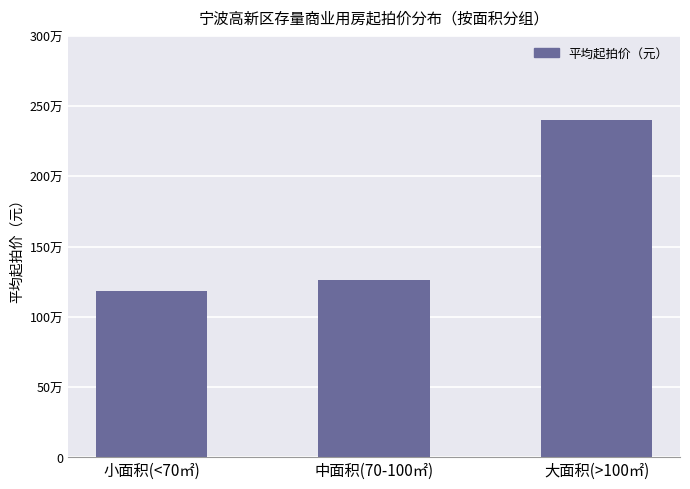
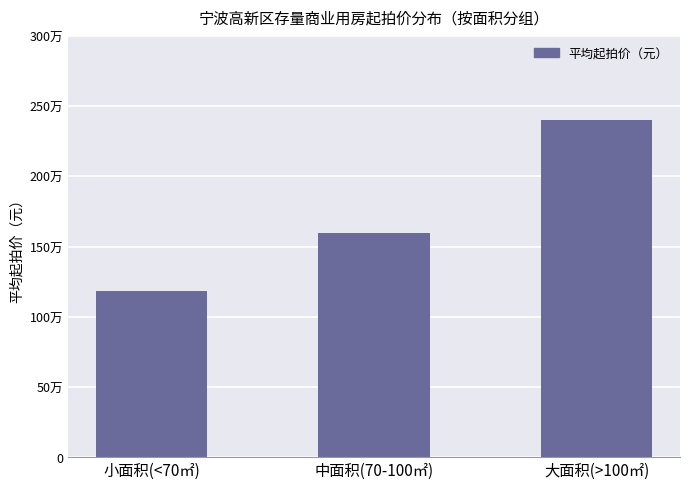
中面积(70-100㎡): 127万 -> 159万
